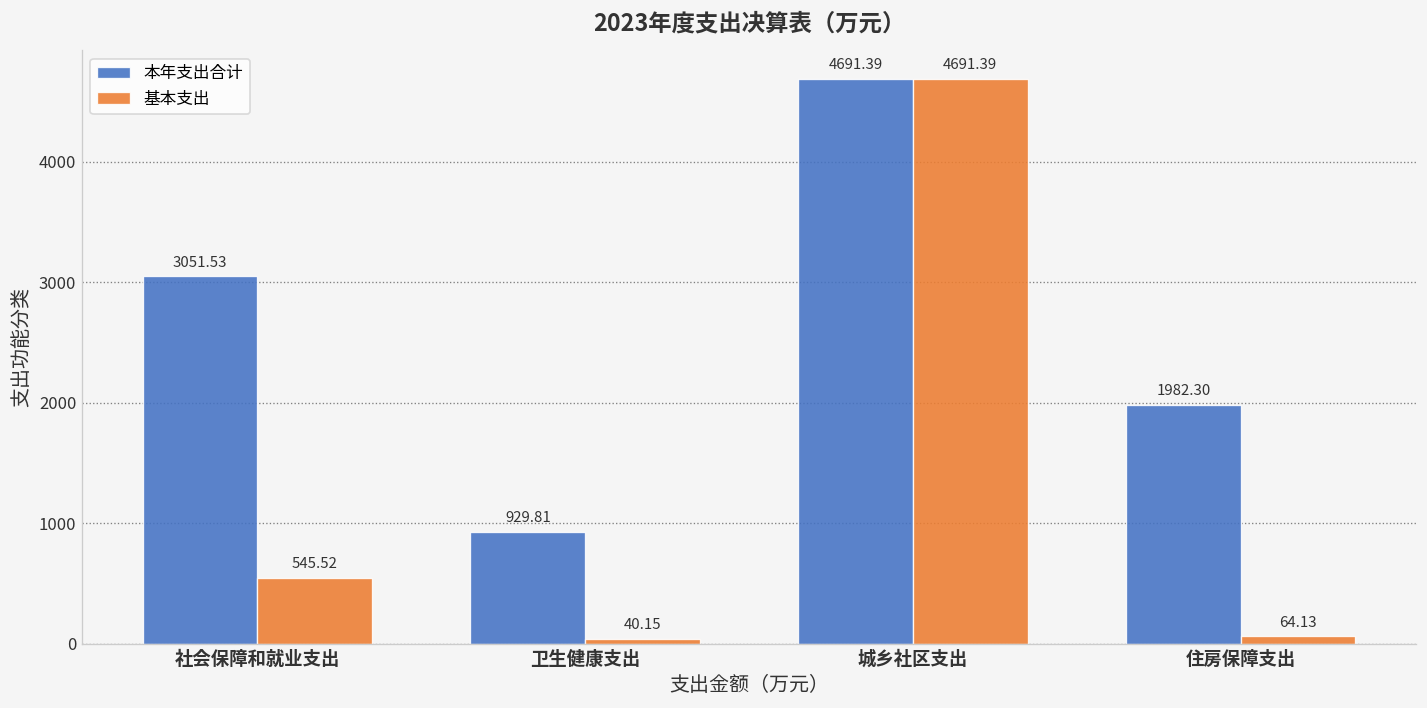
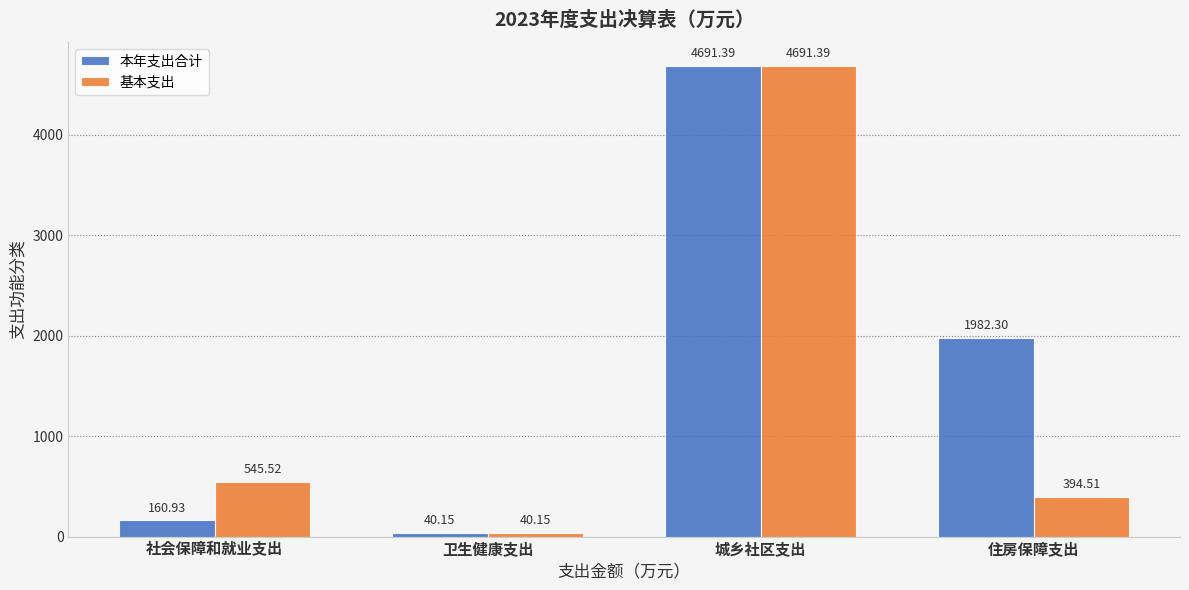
本年支出合计, 社会保障和就业支出: 3051.53 -> 160.93
本年支出合计, 卫生健康支出: 929.81 -> 40.15
基本支出, 住房保障支出: 64.13 -> 394.51
